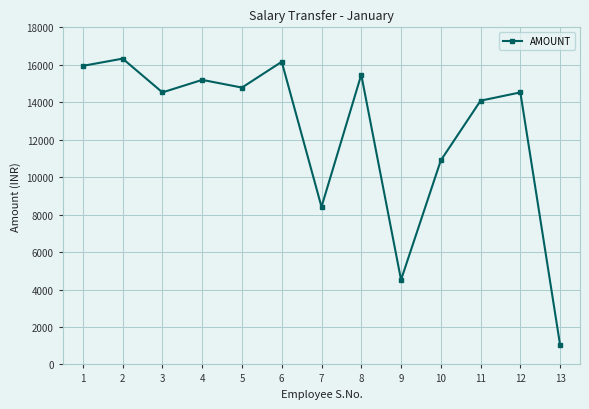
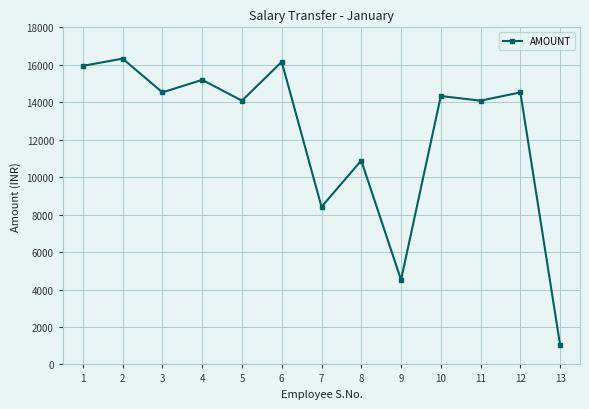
5: 14800 -> 14100
8: 15500 -> 10900
10: 10900 -> 14300
